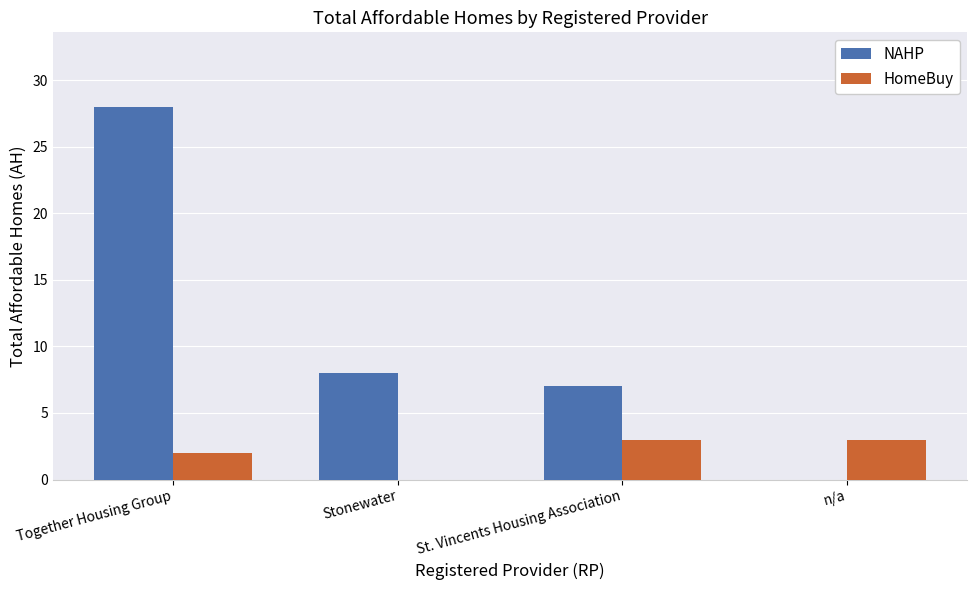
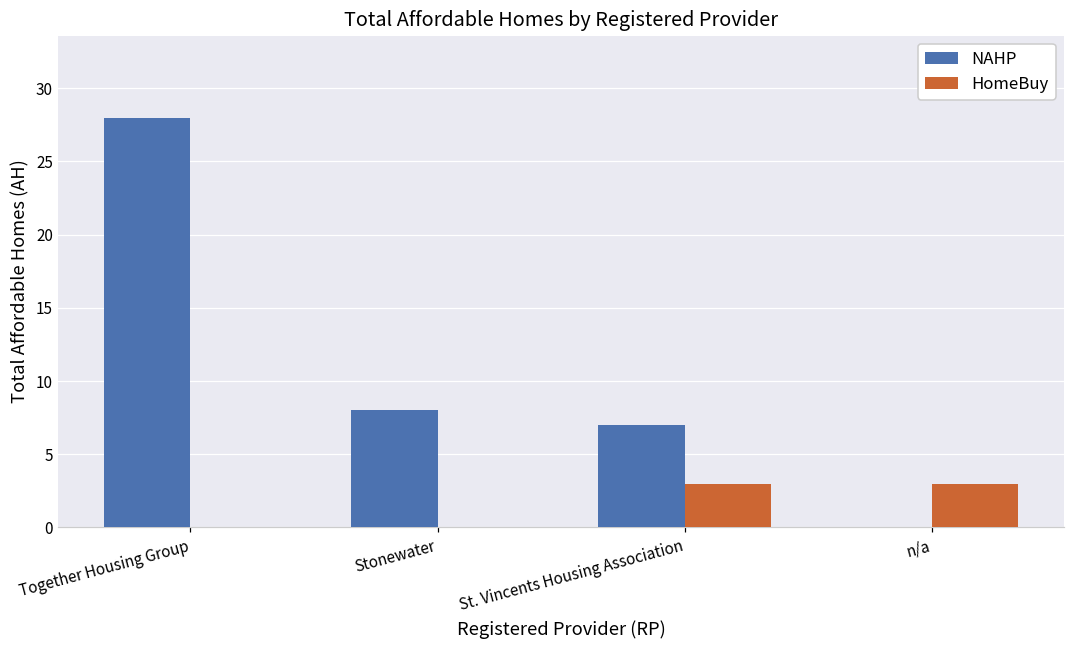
HomeBuy, Together Housing Group: 2 -> 0
